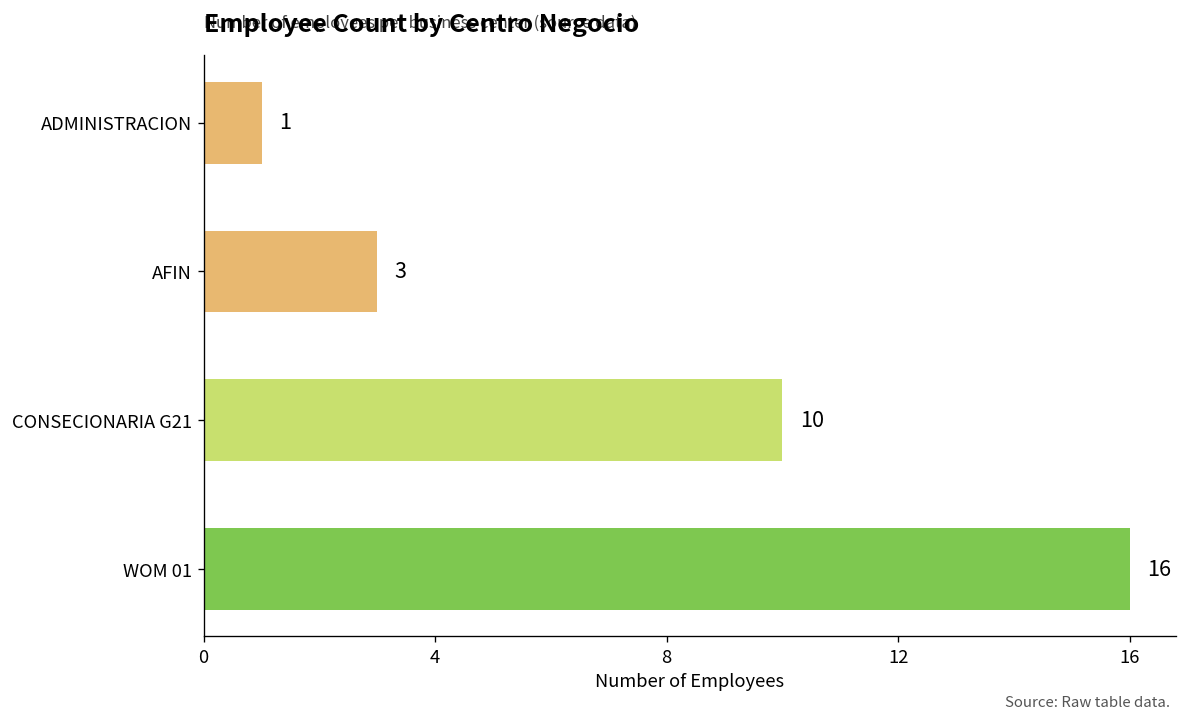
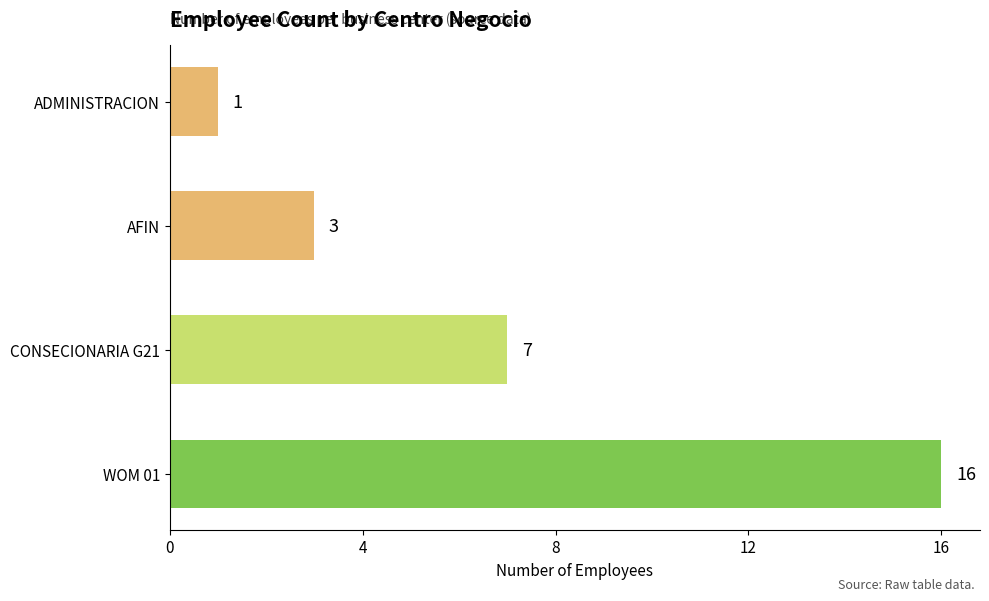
CONSECIONARIA G21: 10 -> 7
